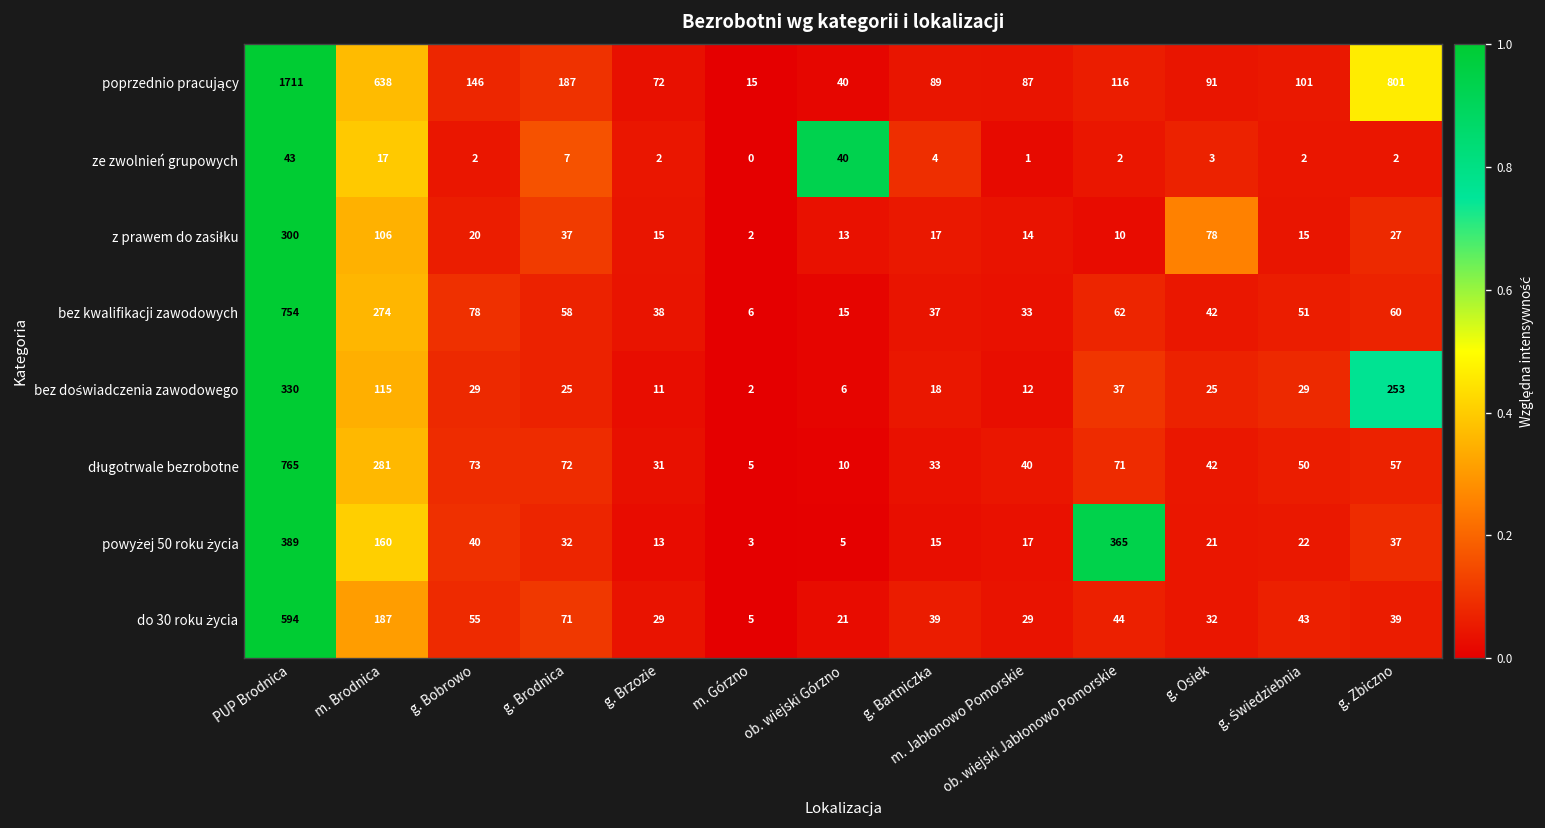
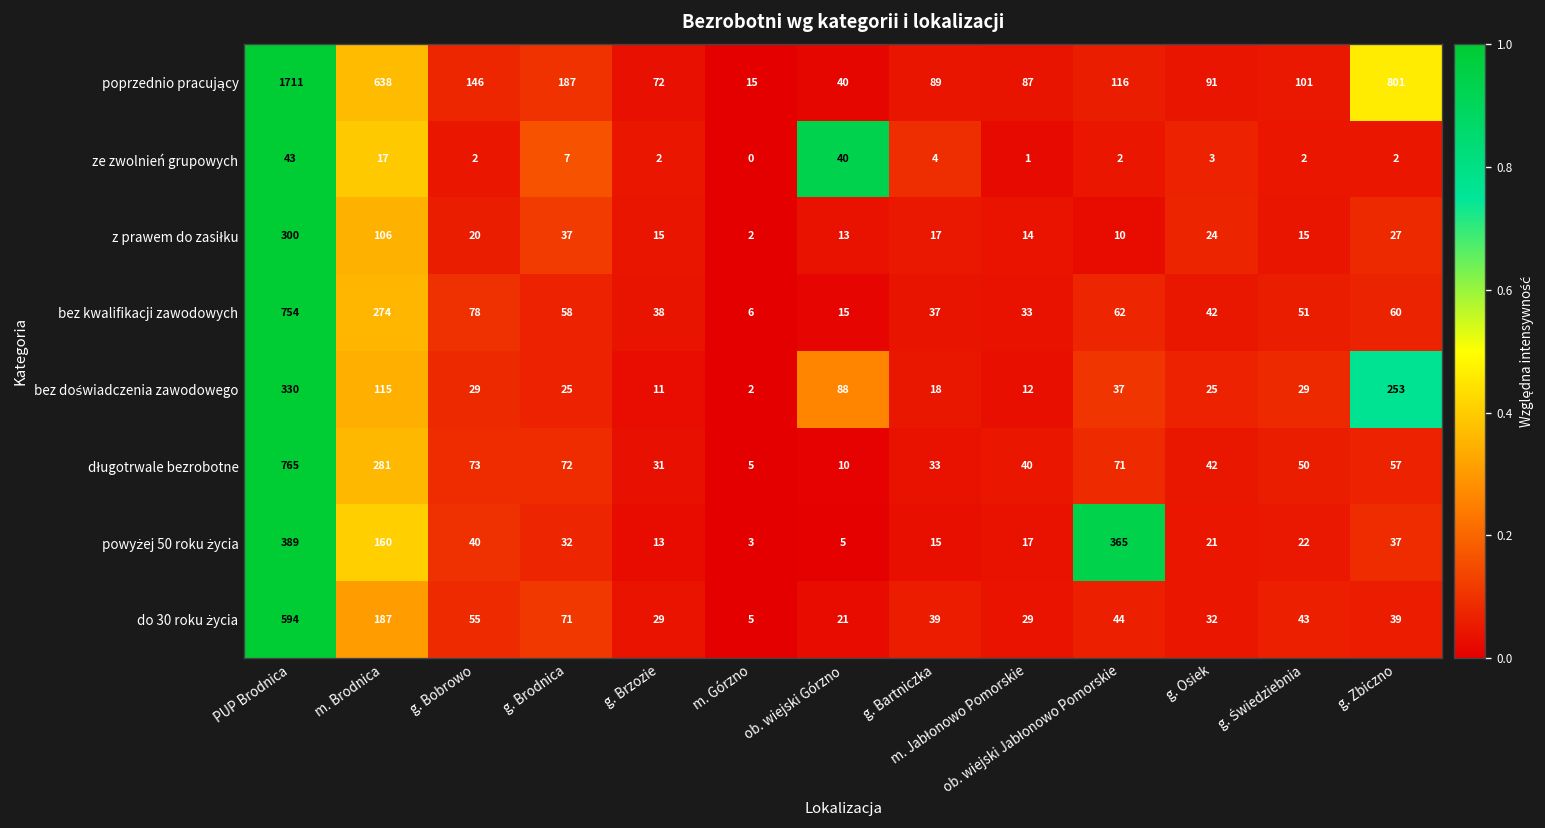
z prawem do zasiłku, g. Osiek: 78 -> 24
bez doświadczenia zawodowego, ob. wiejski Górzno: 6 -> 88
